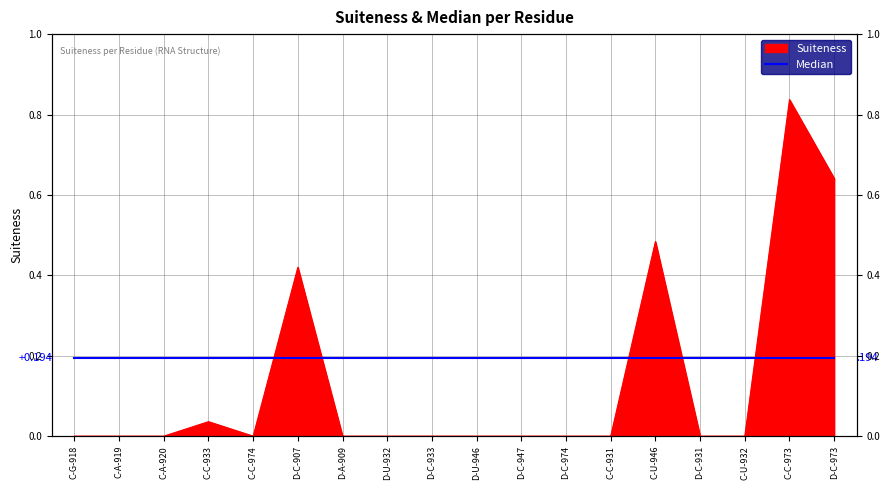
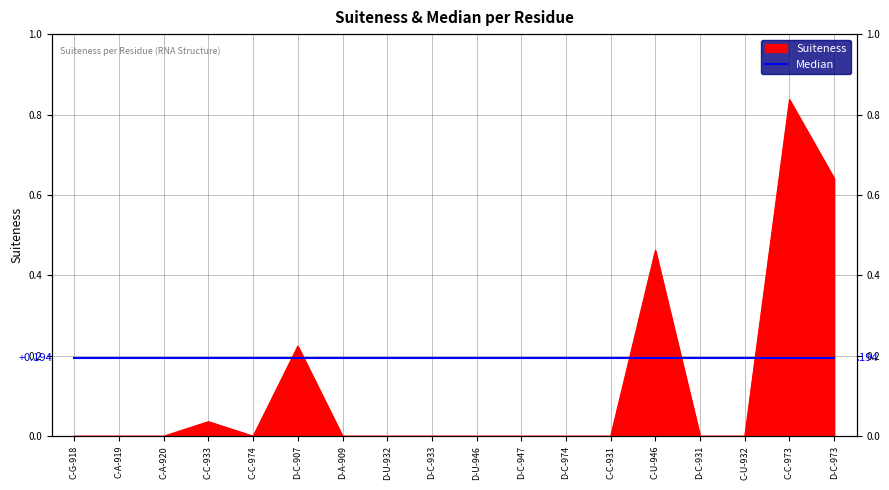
Suiteness, D-C-907: 0.42 -> 0.22
Suiteness, C-U-946: 0.48 -> 0.46
